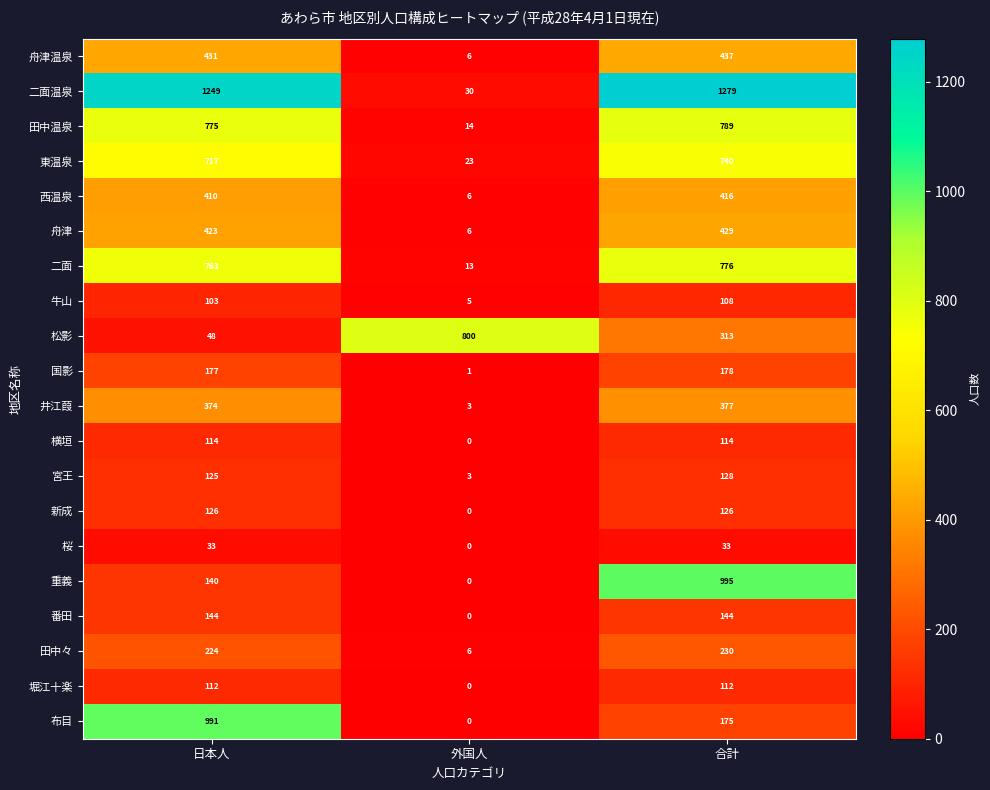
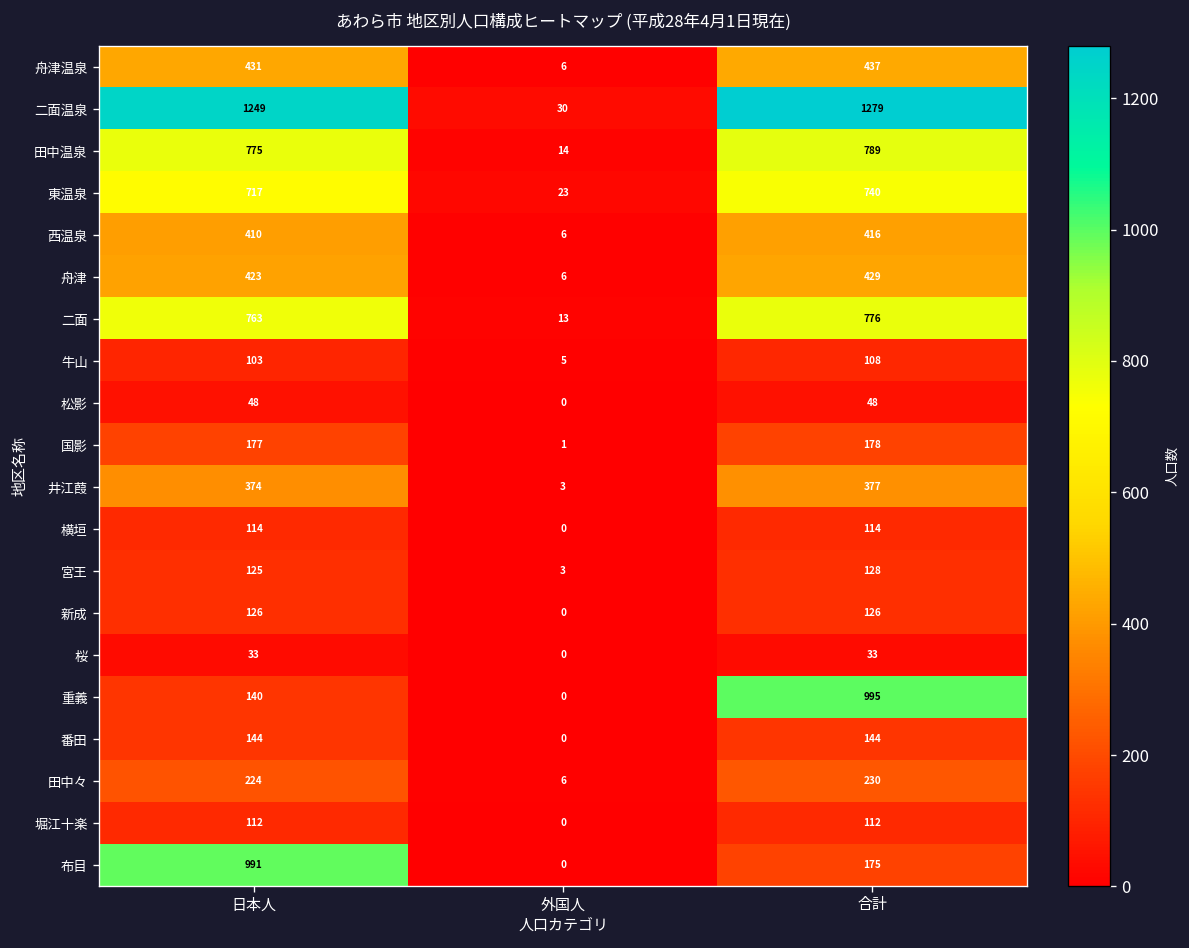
松影, 外国人: 800 -> 0
松影, 合計: 313 -> 48
